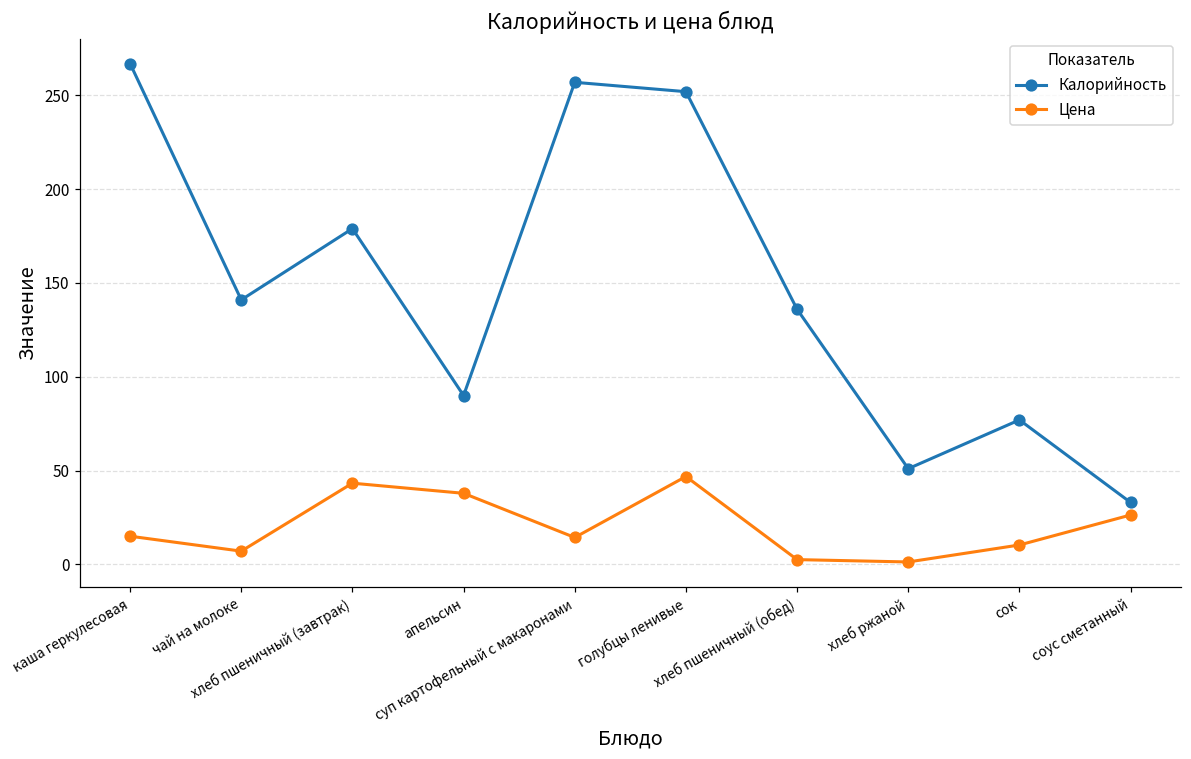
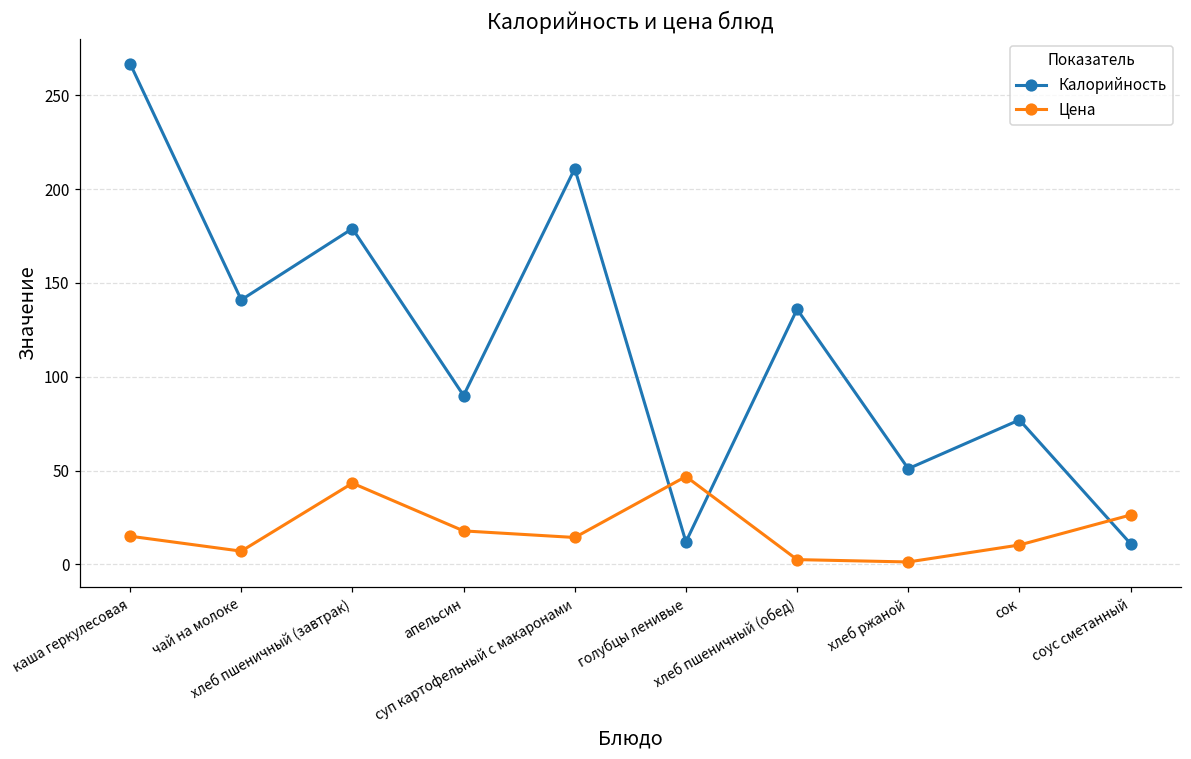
Цена, апельсин: 38 -> 18
Калорийность, суп картофельный с макаронами: 257 -> 211
Калорийность, голубцы ленивые: 252 -> 12
Калорийность, соус сметанный: 33 -> 11
